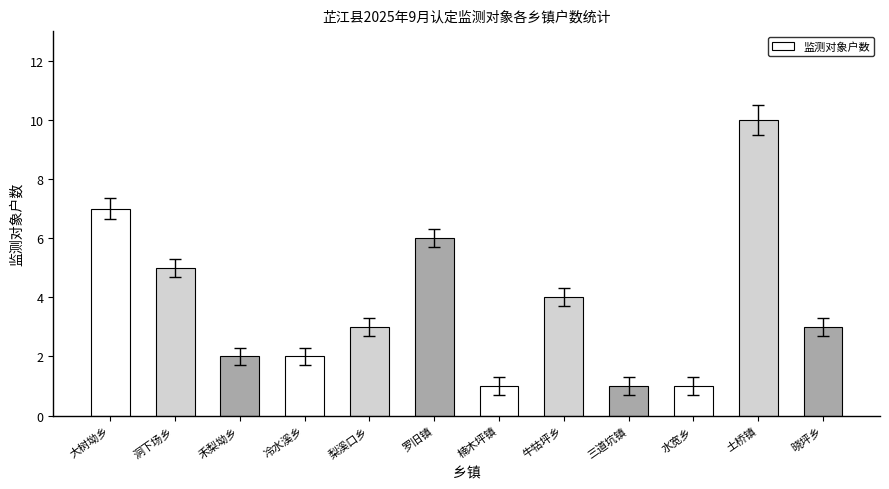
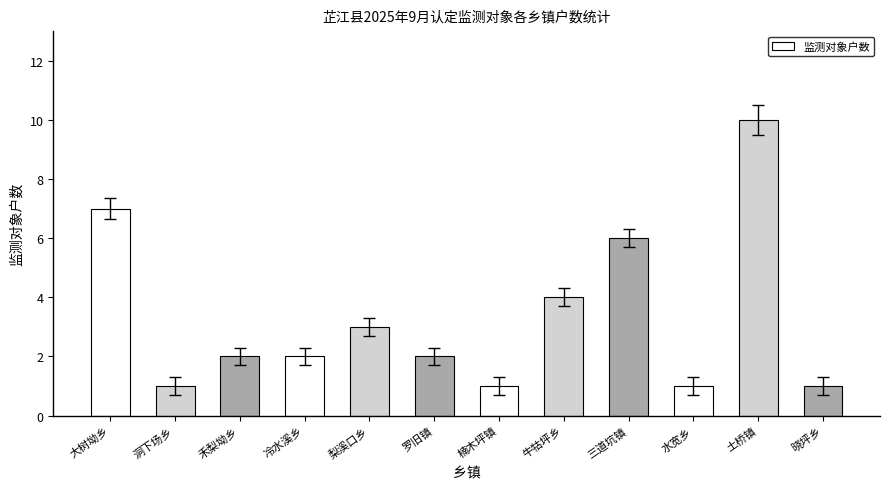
监测对象户数, 洞下场乡: 5 -> 1
监测对象户数, 罗旧镇: 6 -> 2
监测对象户数, 三道坑镇: 1 -> 6
监测对象户数, 晓坪乡: 3 -> 1
